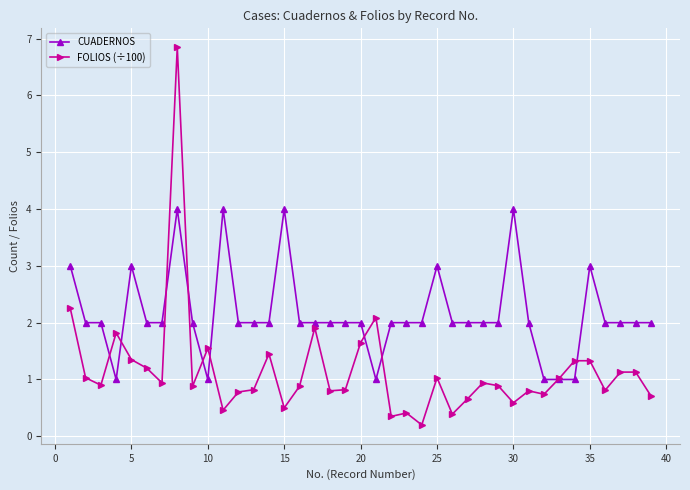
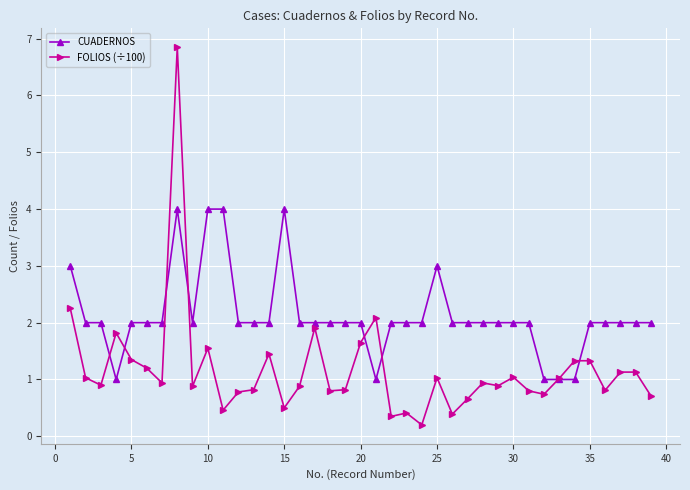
CUADERNOS, 5: 3 -> 2
CUADERNOS, 10: 1 -> 4
CUADERNOS, 30: 4 -> 2
FOLIOS (÷100), 30: 0.6 -> 1.0
CUADERNOS, 35: 3 -> 2
